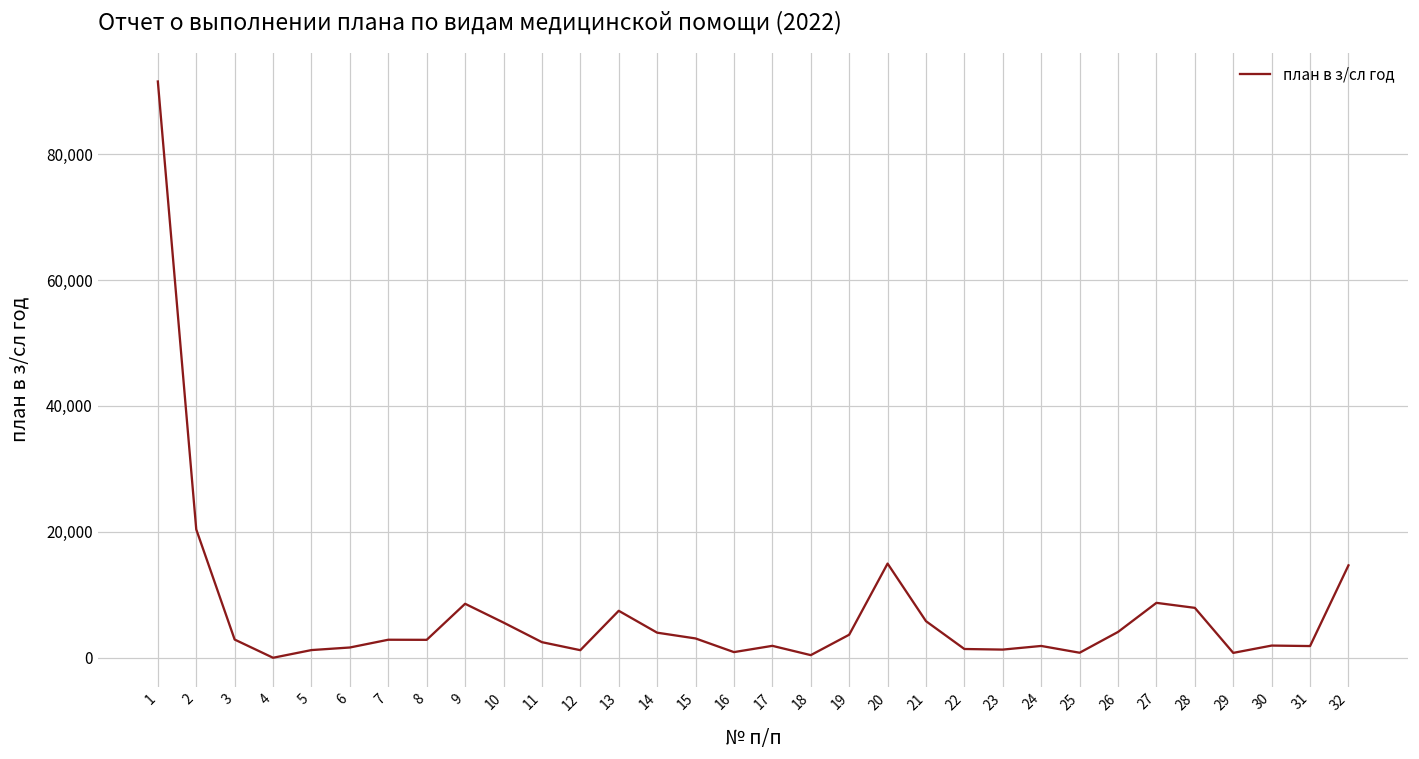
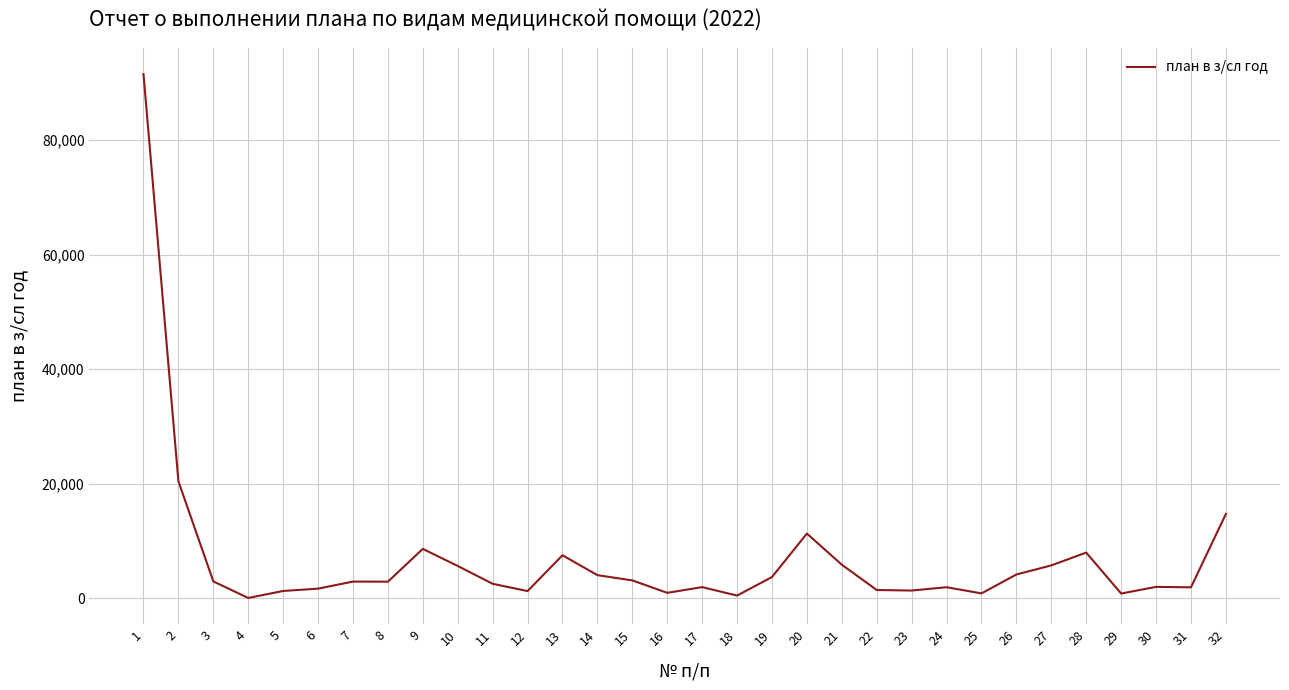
20: 15,000 -> 11,000
27: 9,000 -> 6,000
